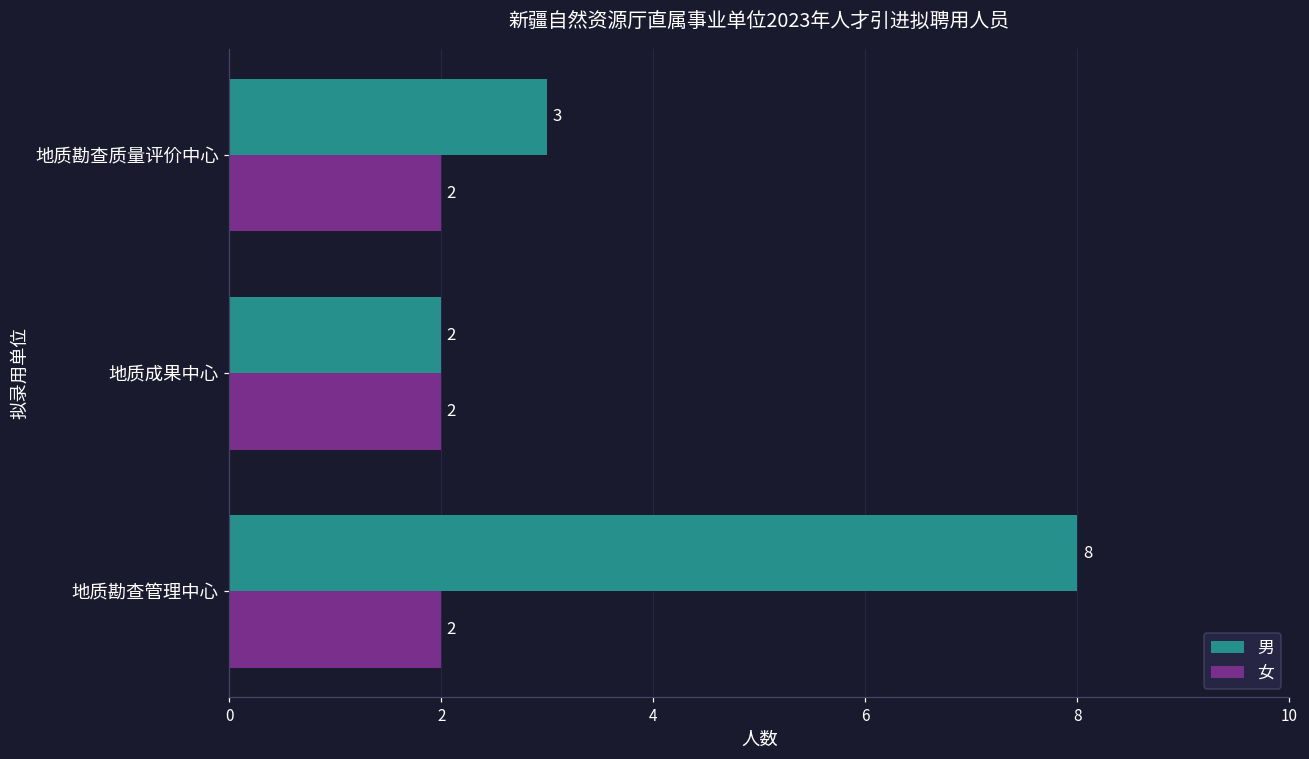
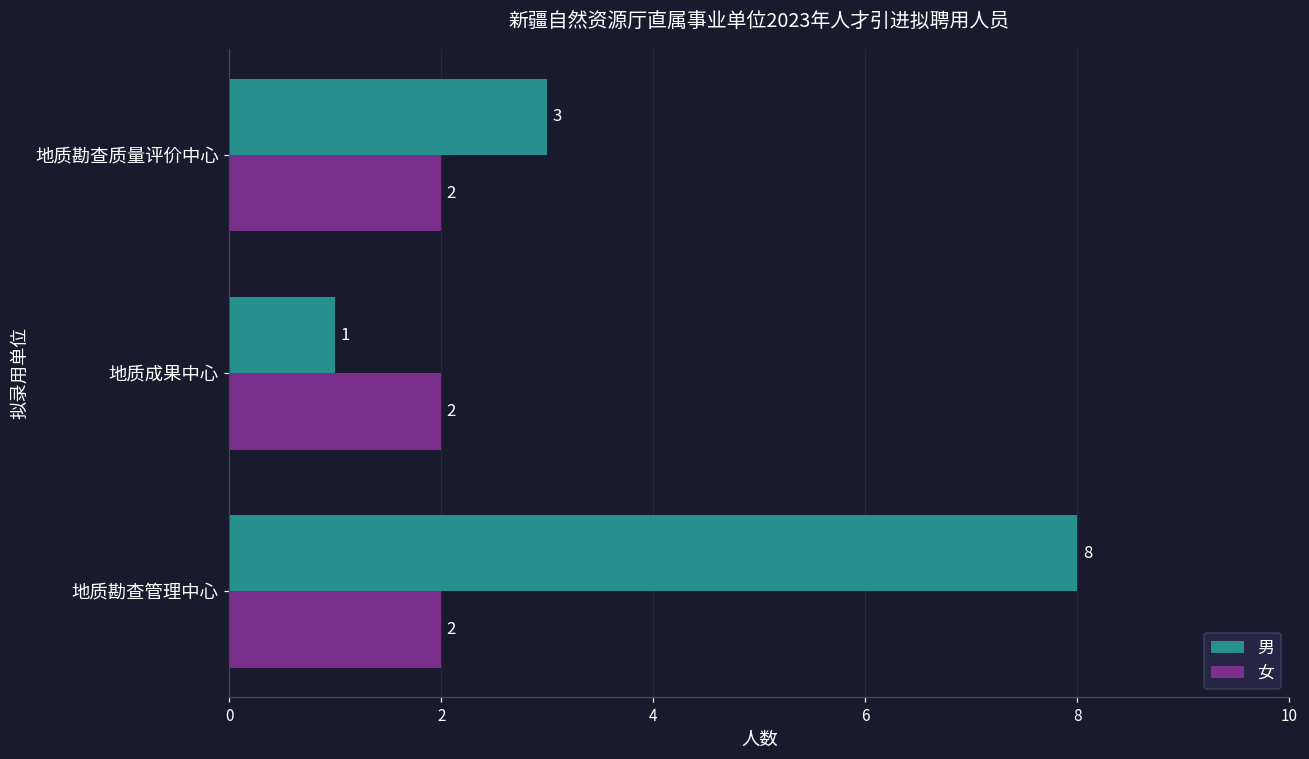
男, 地质成果中心: 2 -> 1
